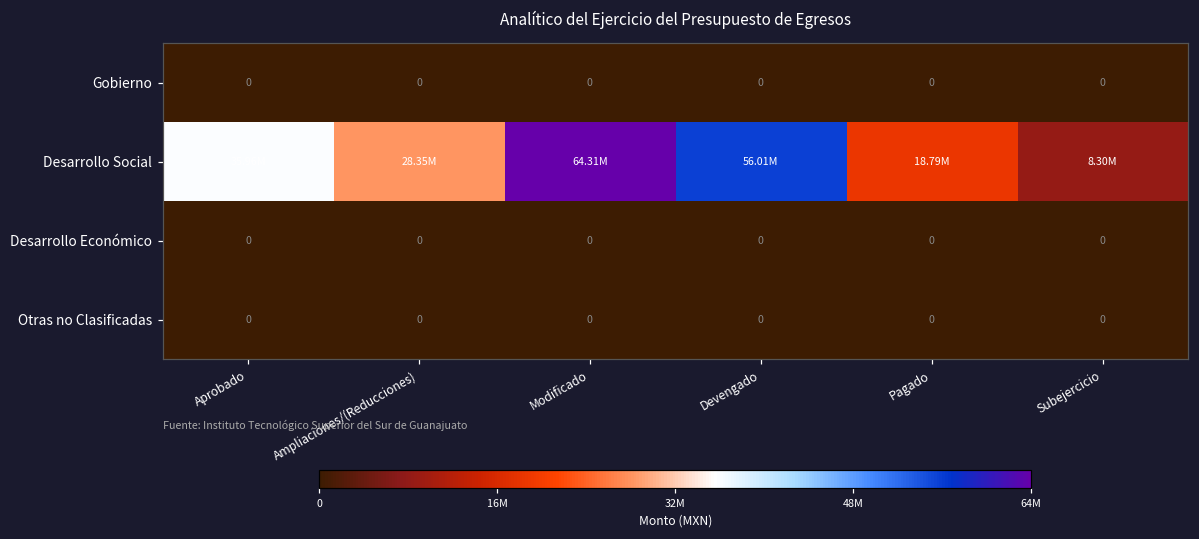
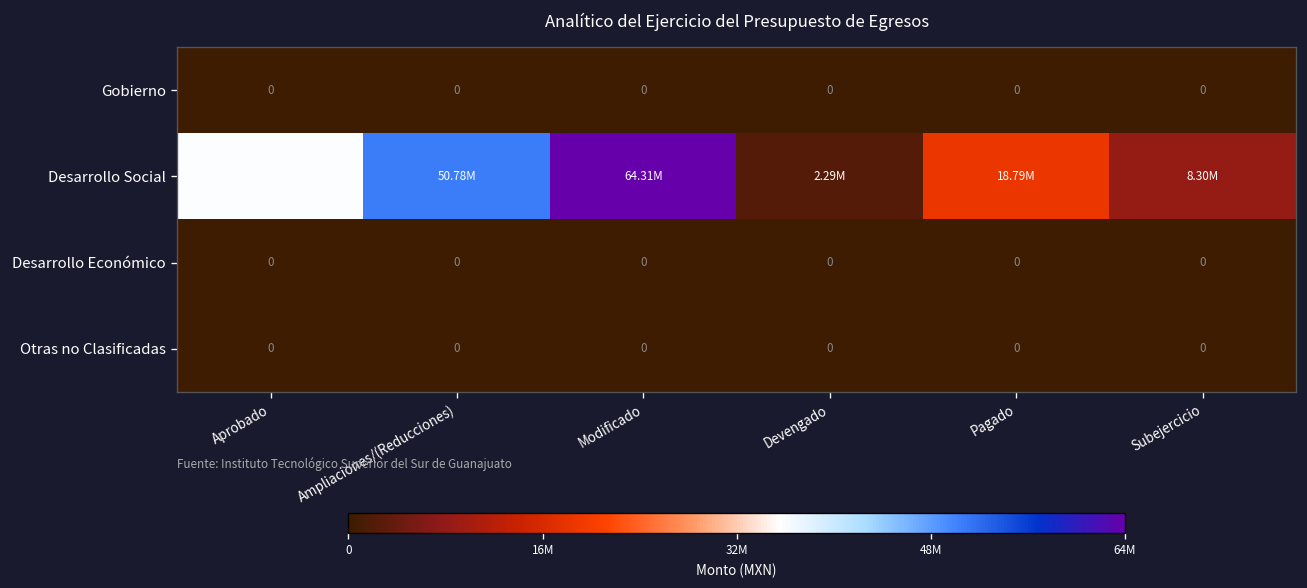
Desarrollo Social, Ampliaciones/(Reducciones): 28.35M -> 50.78M
Desarrollo Social, Devengado: 56.01M -> 2.29M
